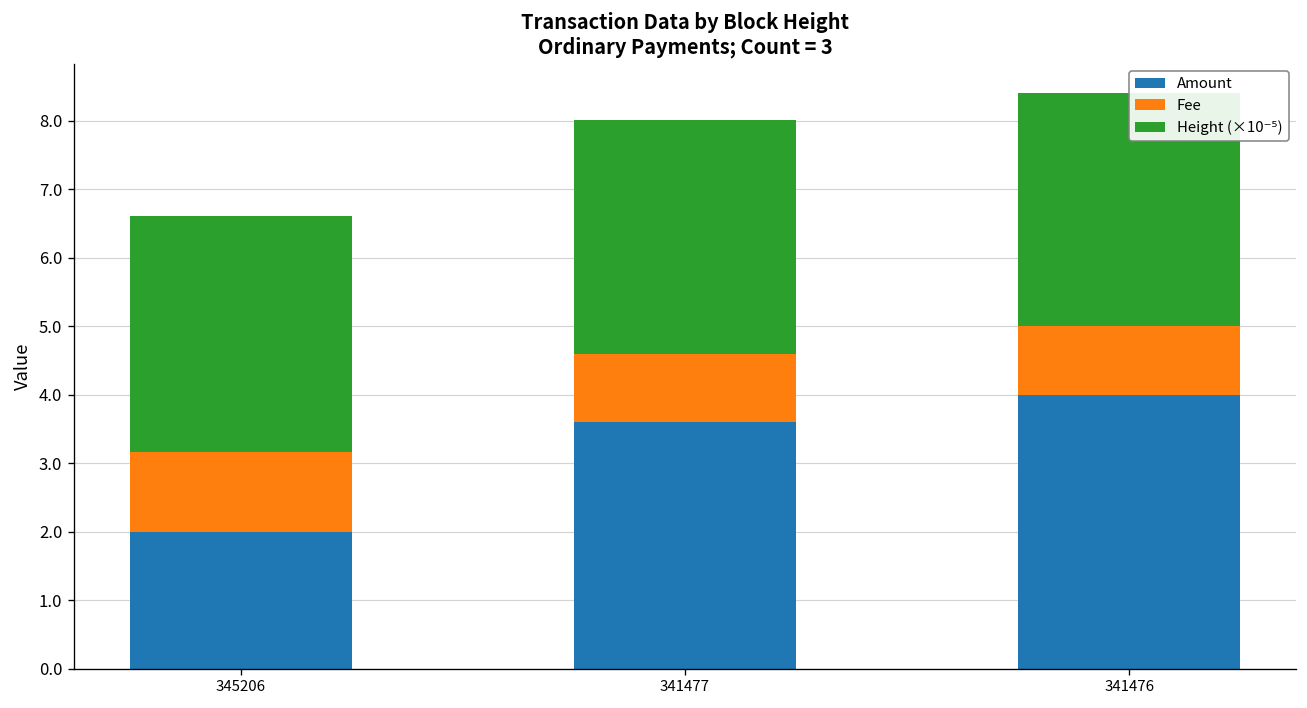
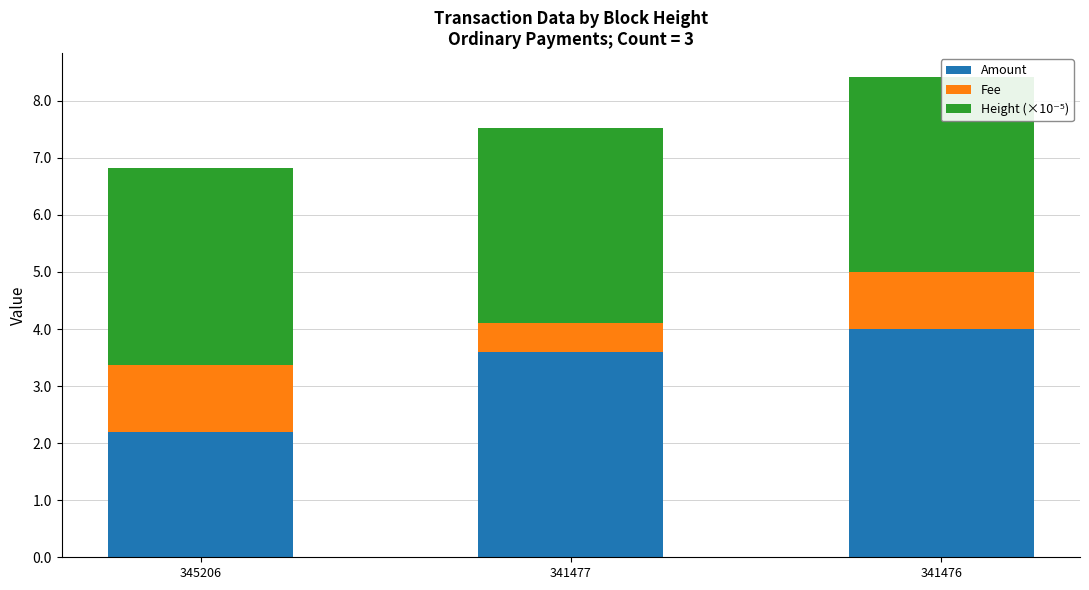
Amount, 345206: 2.0 -> 2.2
Fee, 341477: 1.0 -> 0.5
